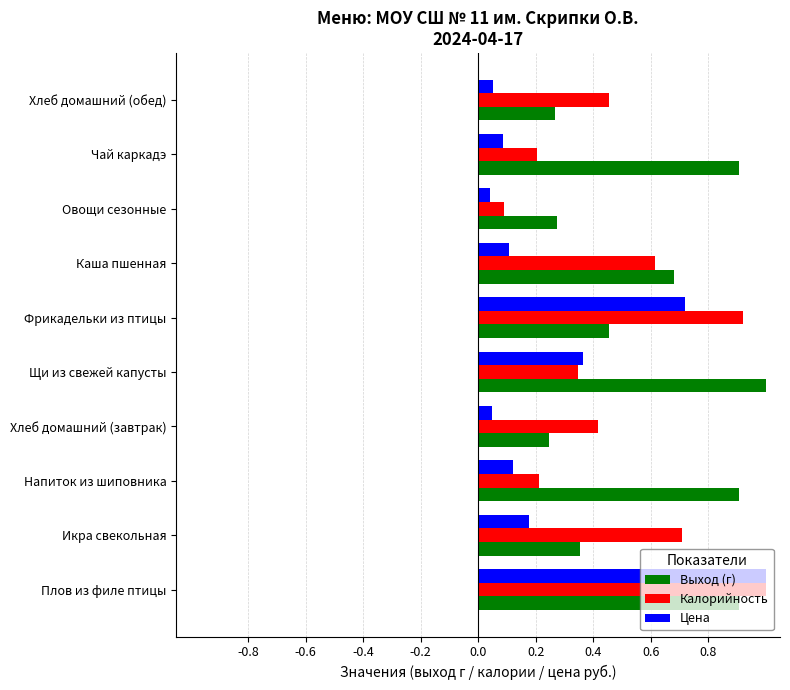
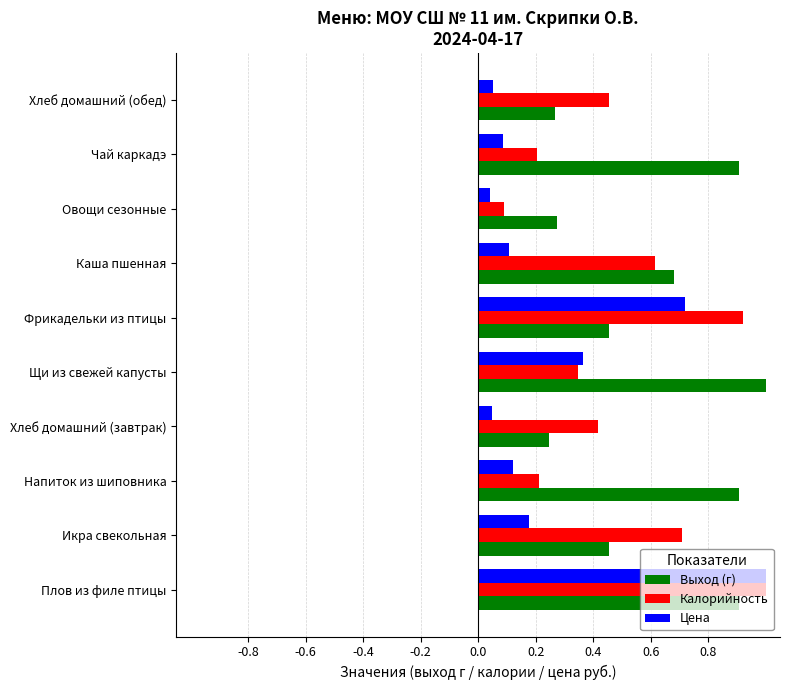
Выход (г), Икра свекольная: 0.35 -> 0.45
